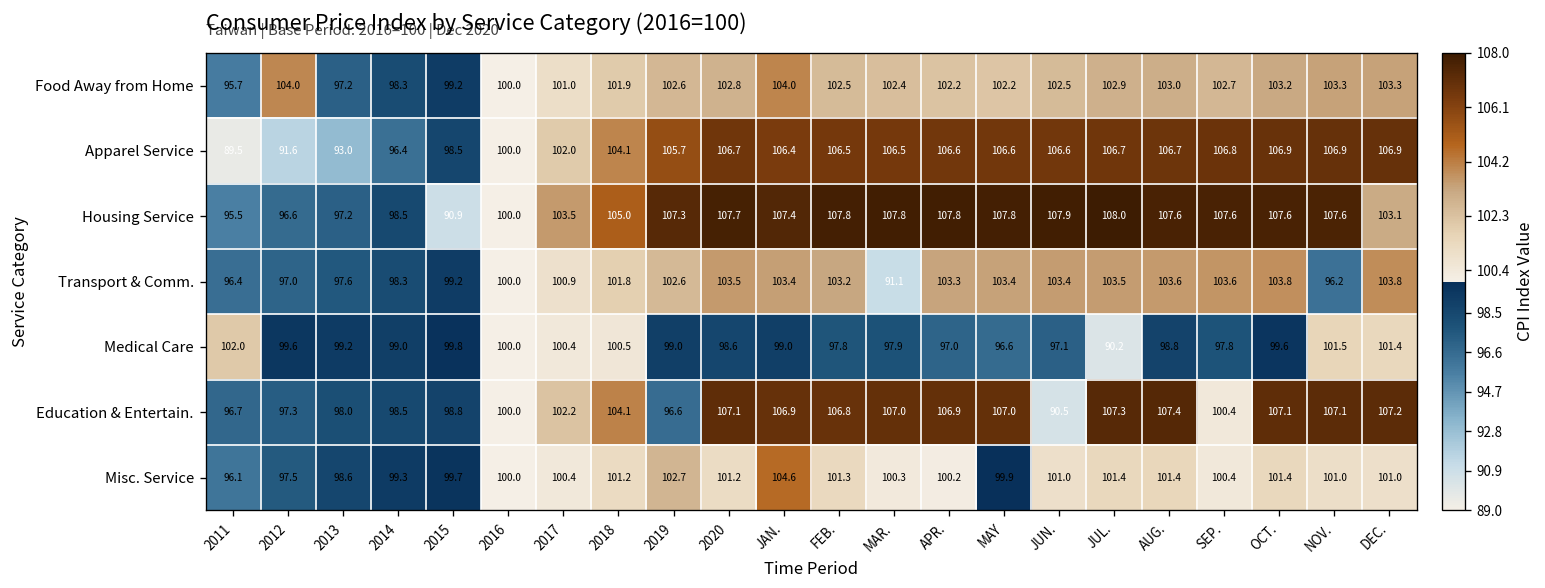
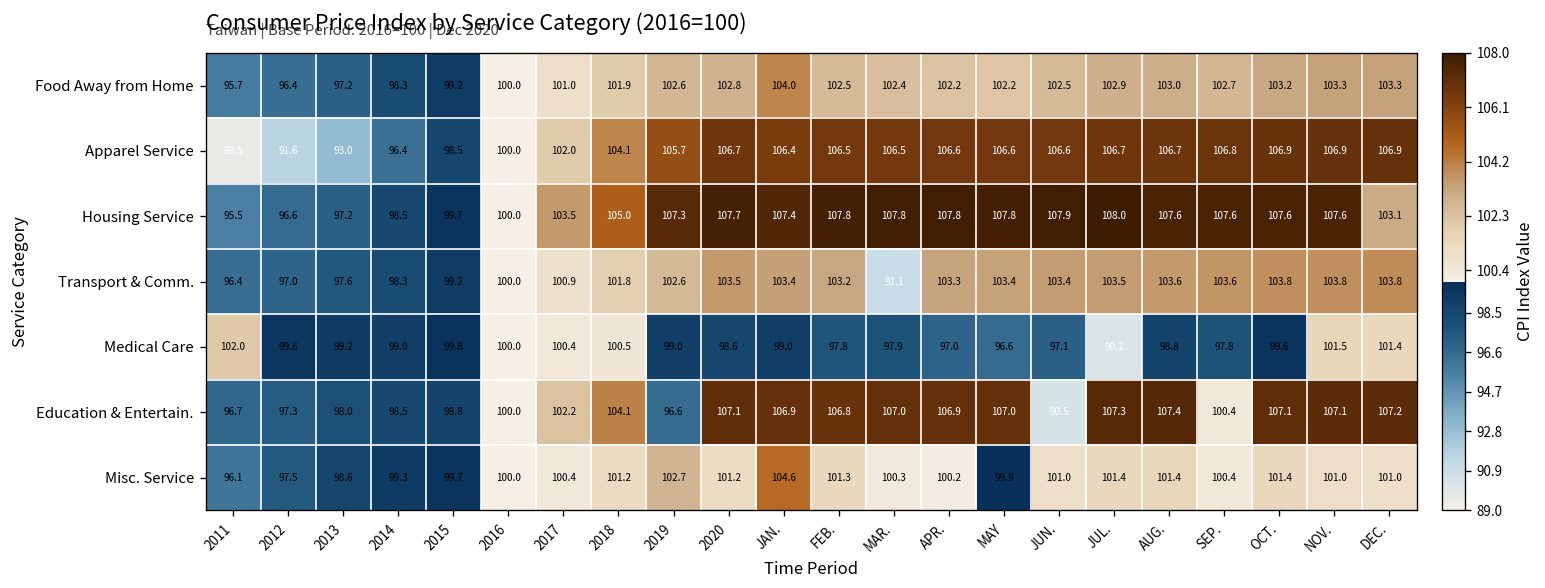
Food Away from Home, 2012: 104.0 -> 96.4
Housing Service, 2015: 90.9 -> 99.7
Transport & Comm., NOV.: 96.2 -> 103.8
